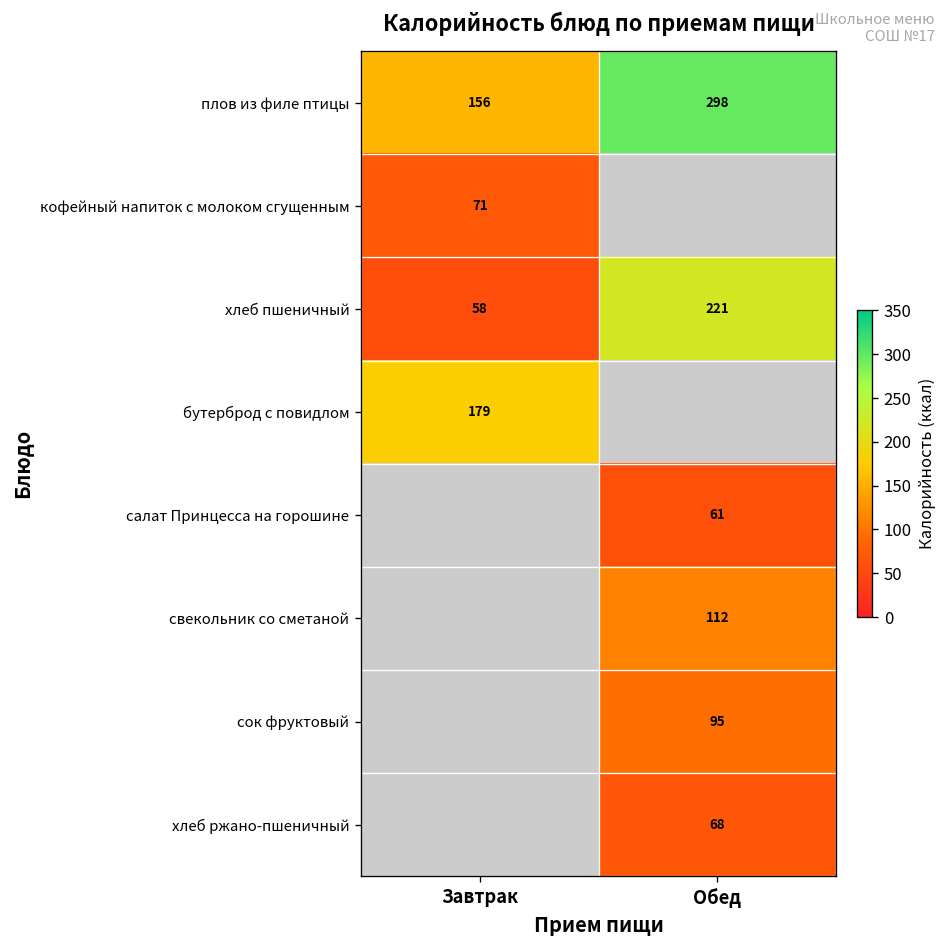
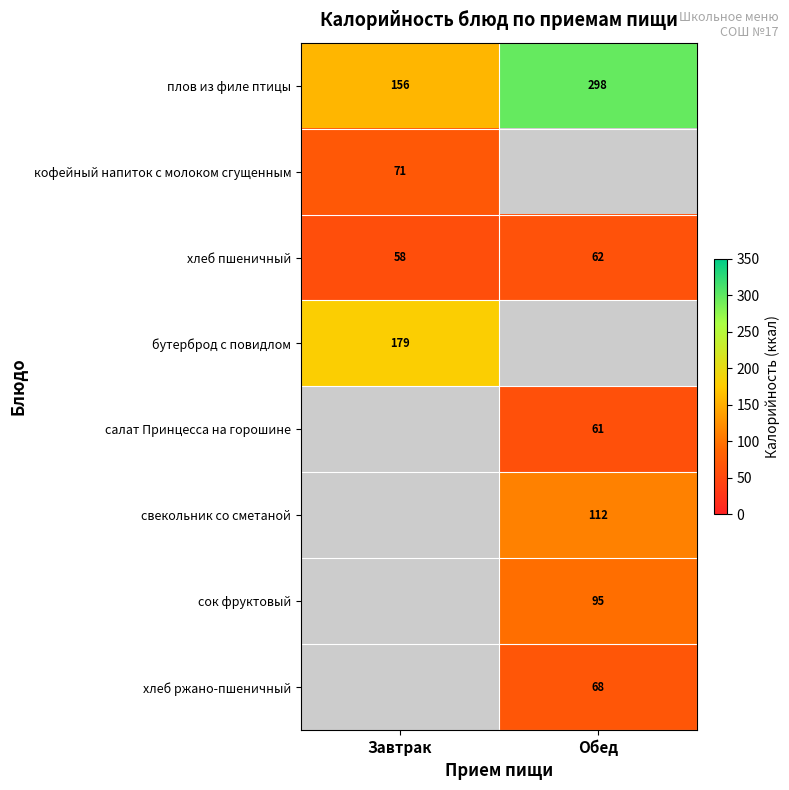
хлеб пшеничный, Обед: 221 -> 62
